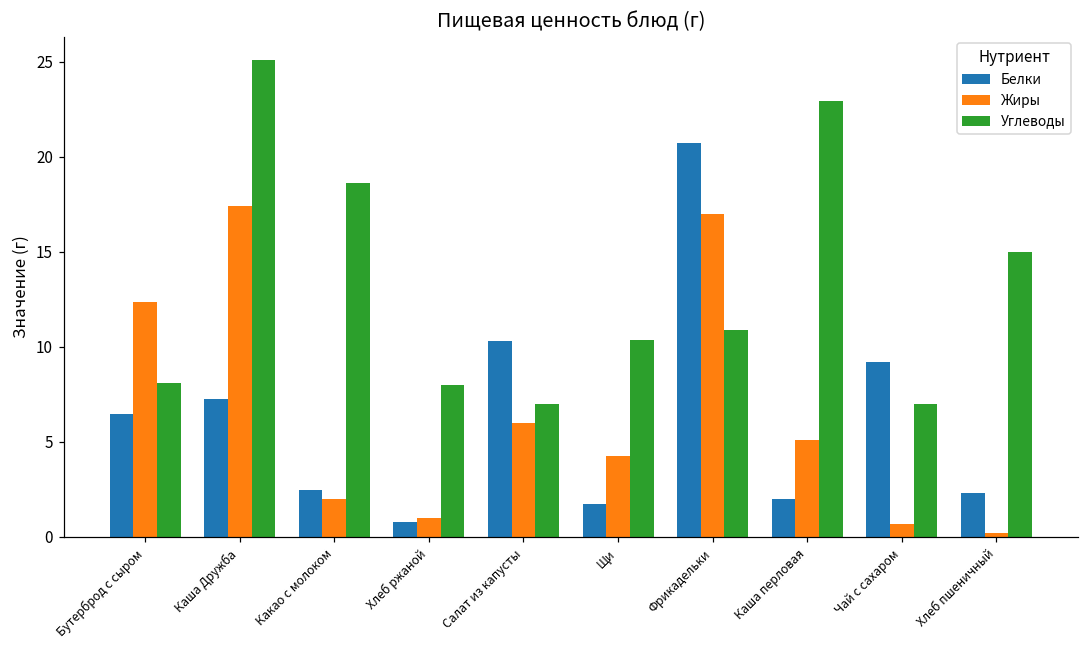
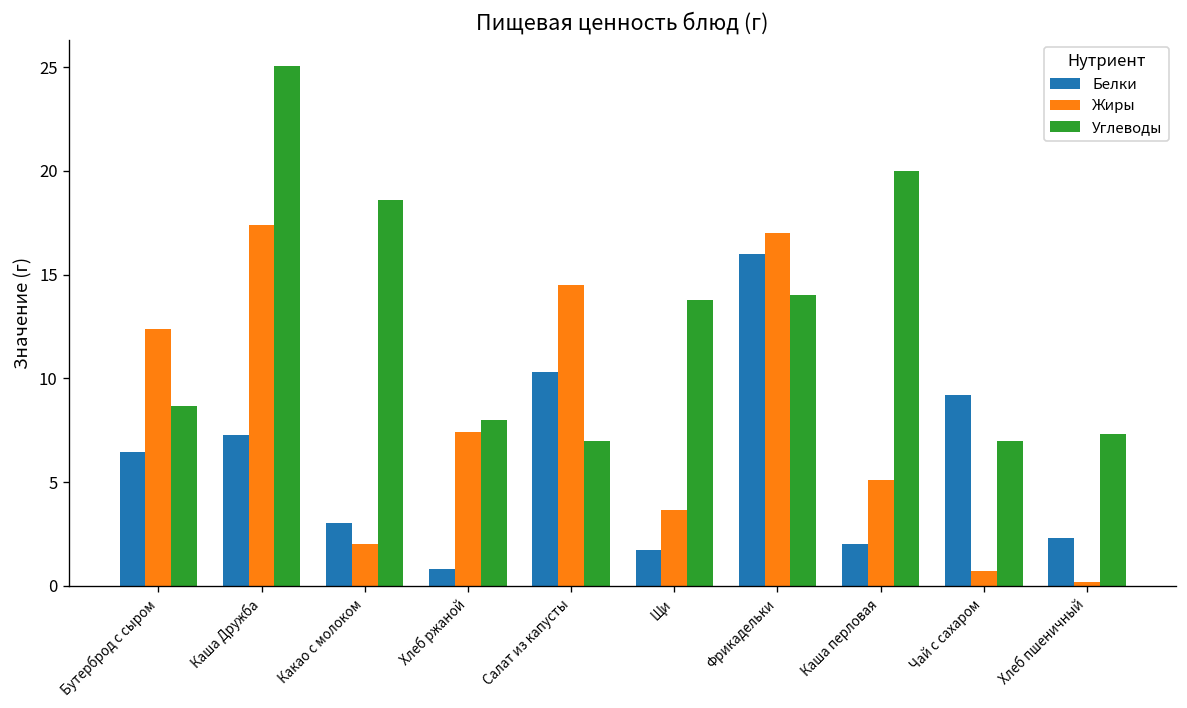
Углеводы, Бутерброд с сыром: 8.1 -> 8.7
Белки, Какао с молоком: 2.5 -> 3.0
Жиры, Хлеб ржаной: 1.0 -> 7.4
Жиры, Салат из капусты: 6.0 -> 14.5
Жиры, Щи: 4.2 -> 3.7
Углеводы, Щи: 10.4 -> 13.8
Белки, Фрикадельки: 20.7 -> 16.0
Углеводы, Фрикадельки: 10.9 -> 14.0
Углеводы, Каша перловая: 22.9 -> 20.0
Углеводы, Хлеб пшеничный: 15.0 -> 7.3
